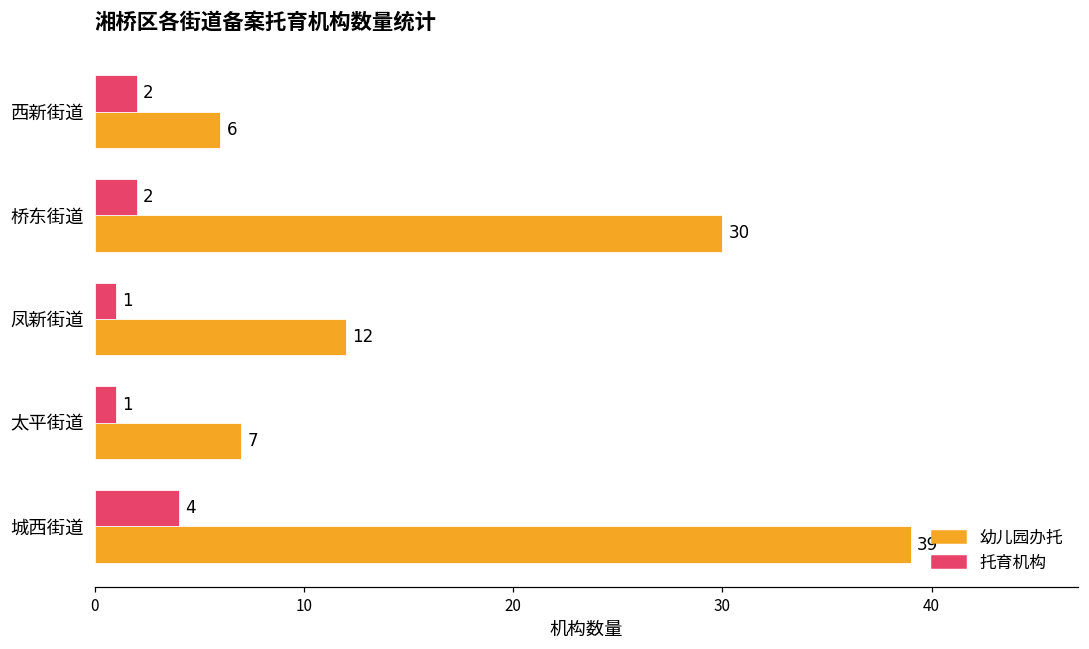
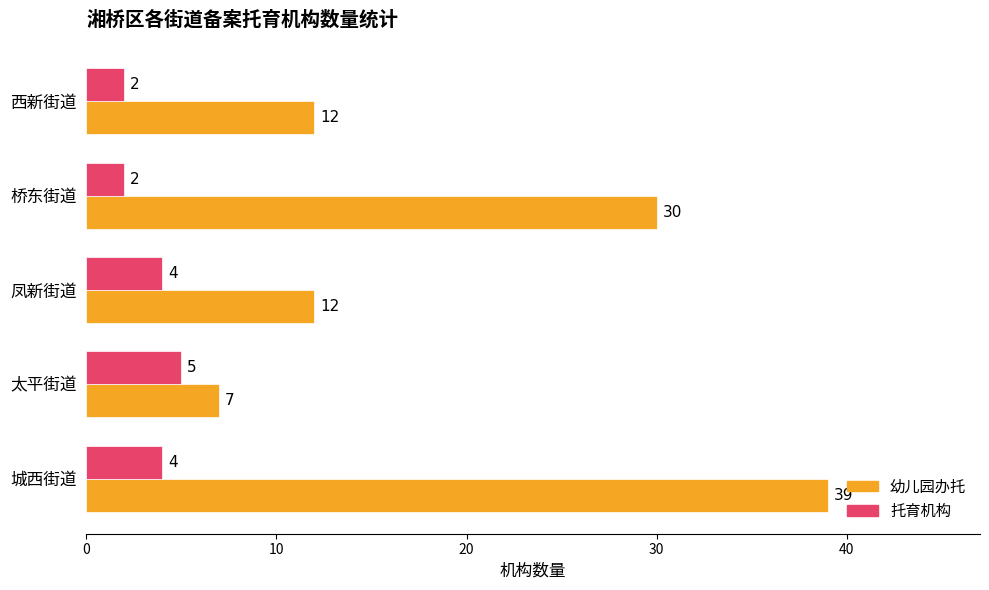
幼儿园办托, 西新街道: 6 -> 12
托育机构, 凤新街道: 1 -> 4
托育机构, 太平街道: 1 -> 5
